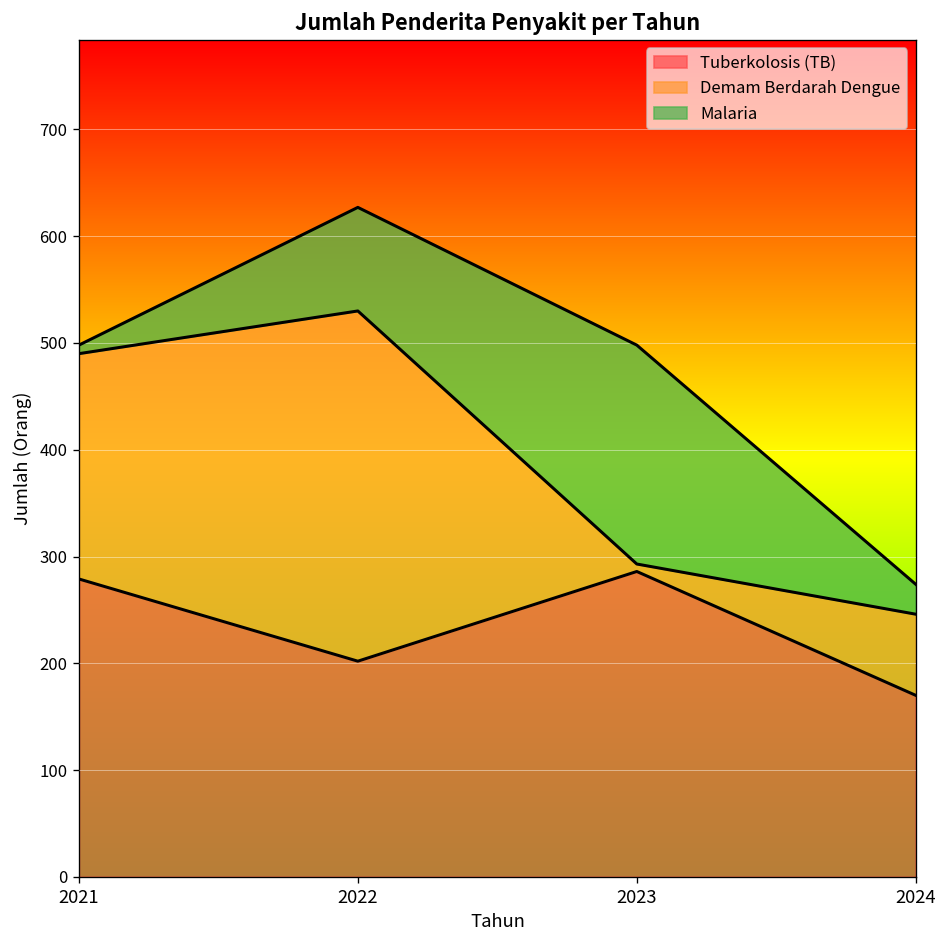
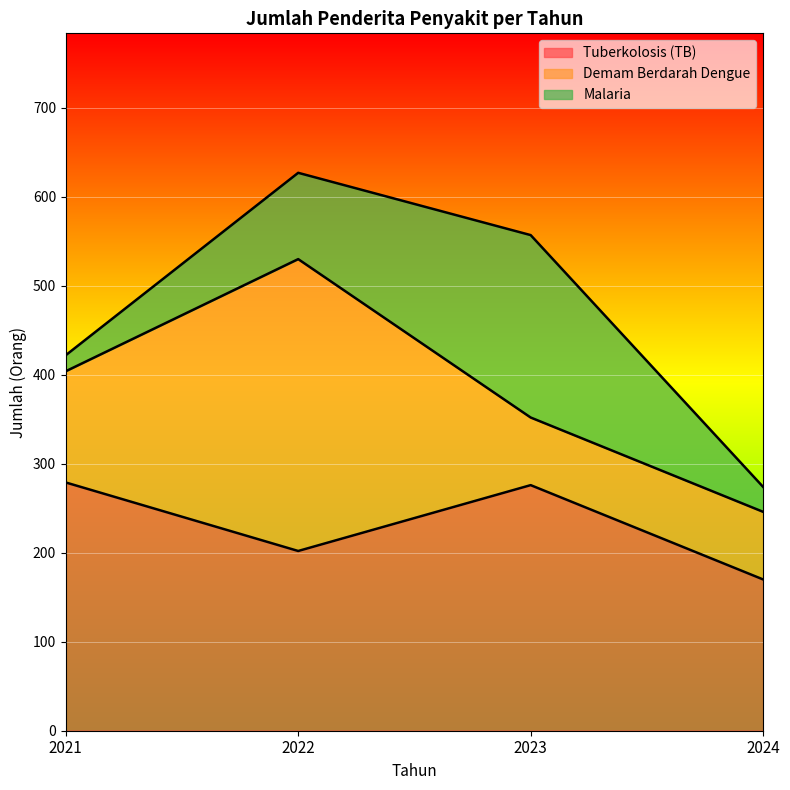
Demam Berdarah Dengue, 2021: 210 -> 130
Malaria, 2021: 10 -> 20
Tuberkolosis (TB), 2023: 290 -> 280
Demam Berdarah Dengue, 2023: 10 -> 80
